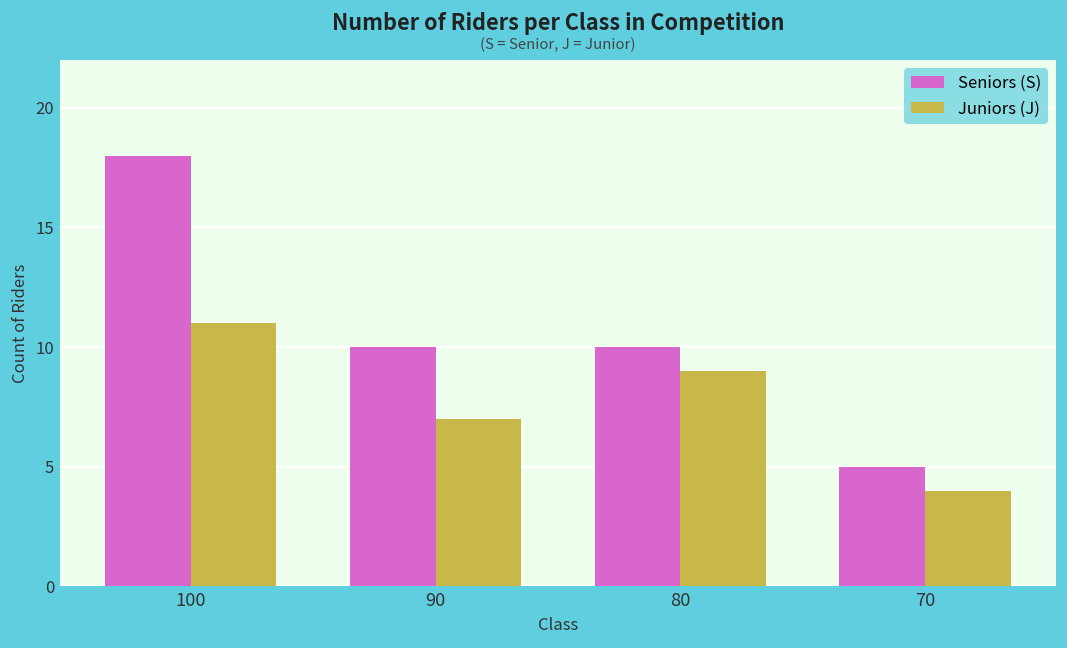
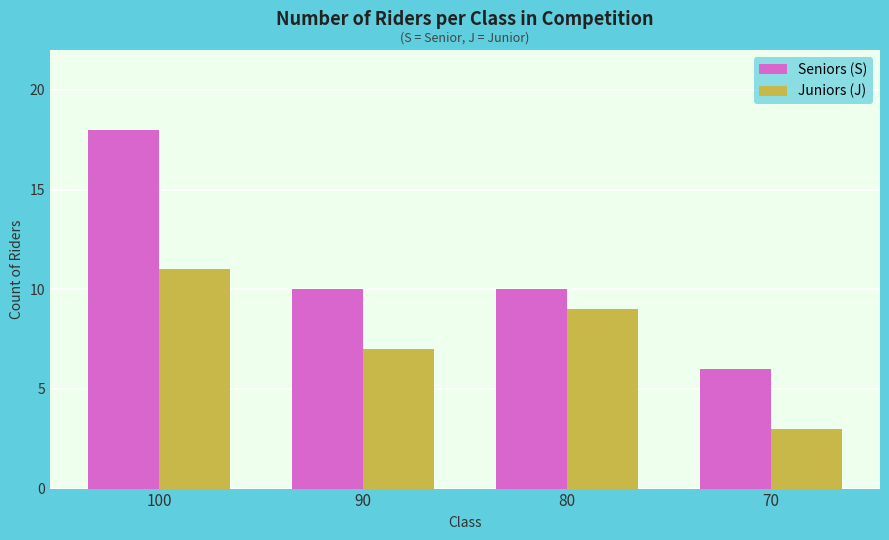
Seniors (S), 70: 5 -> 6
Juniors (J), 70: 4 -> 3
